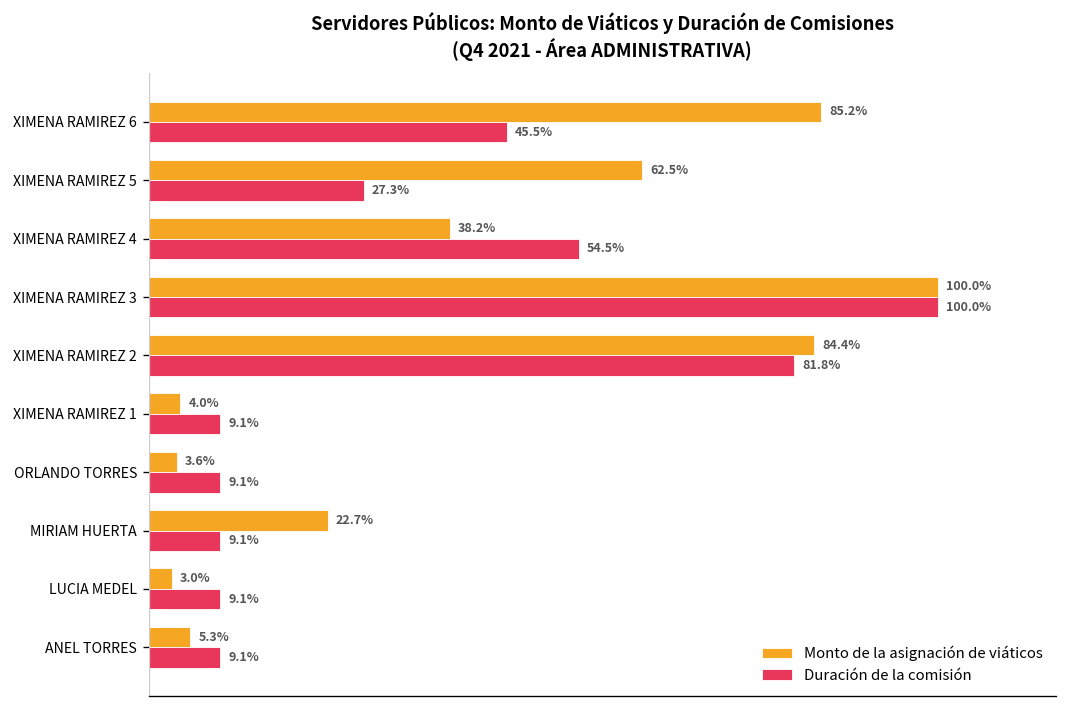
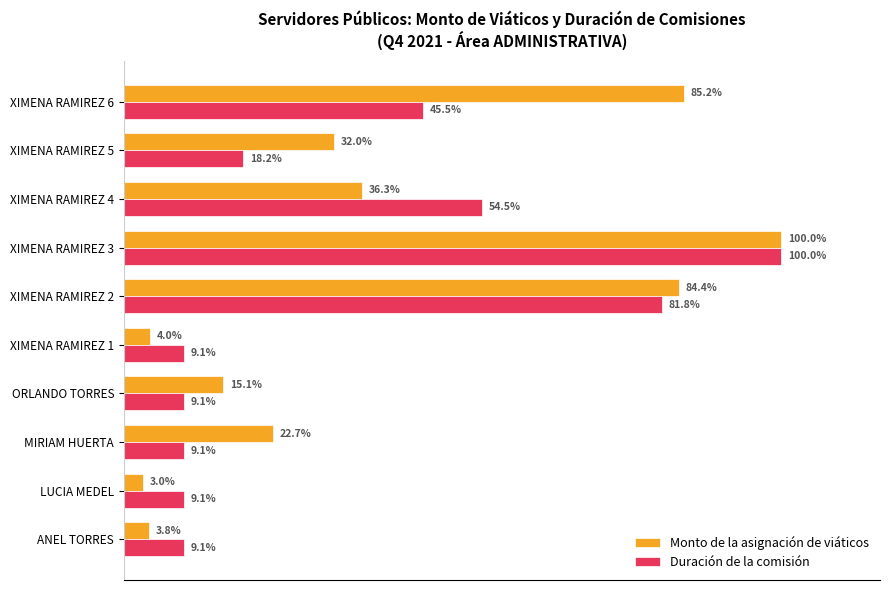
Monto de la asignación de viáticos, XIMENA RAMIREZ 5: 62.5% -> 32.0%
Duración de la comisión, XIMENA RAMIREZ 5: 27.3% -> 18.2%
Monto de la asignación de viáticos, XIMENA RAMIREZ 4: 38.2% -> 36.3%
Monto de la asignación de viáticos, ORLANDO TORRES: 3.6% -> 15.1%
Monto de la asignación de viáticos, ANEL TORRES: 5.3% -> 3.8%
